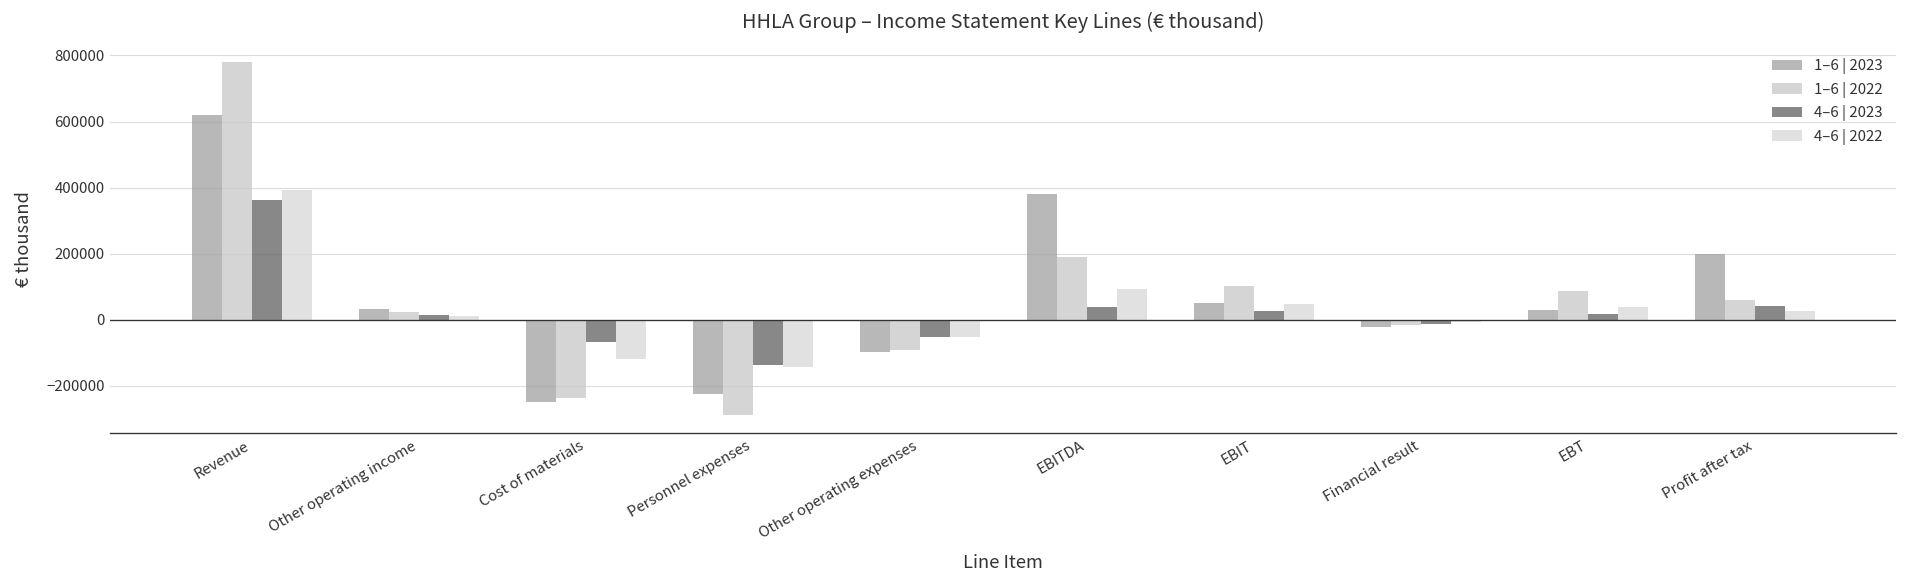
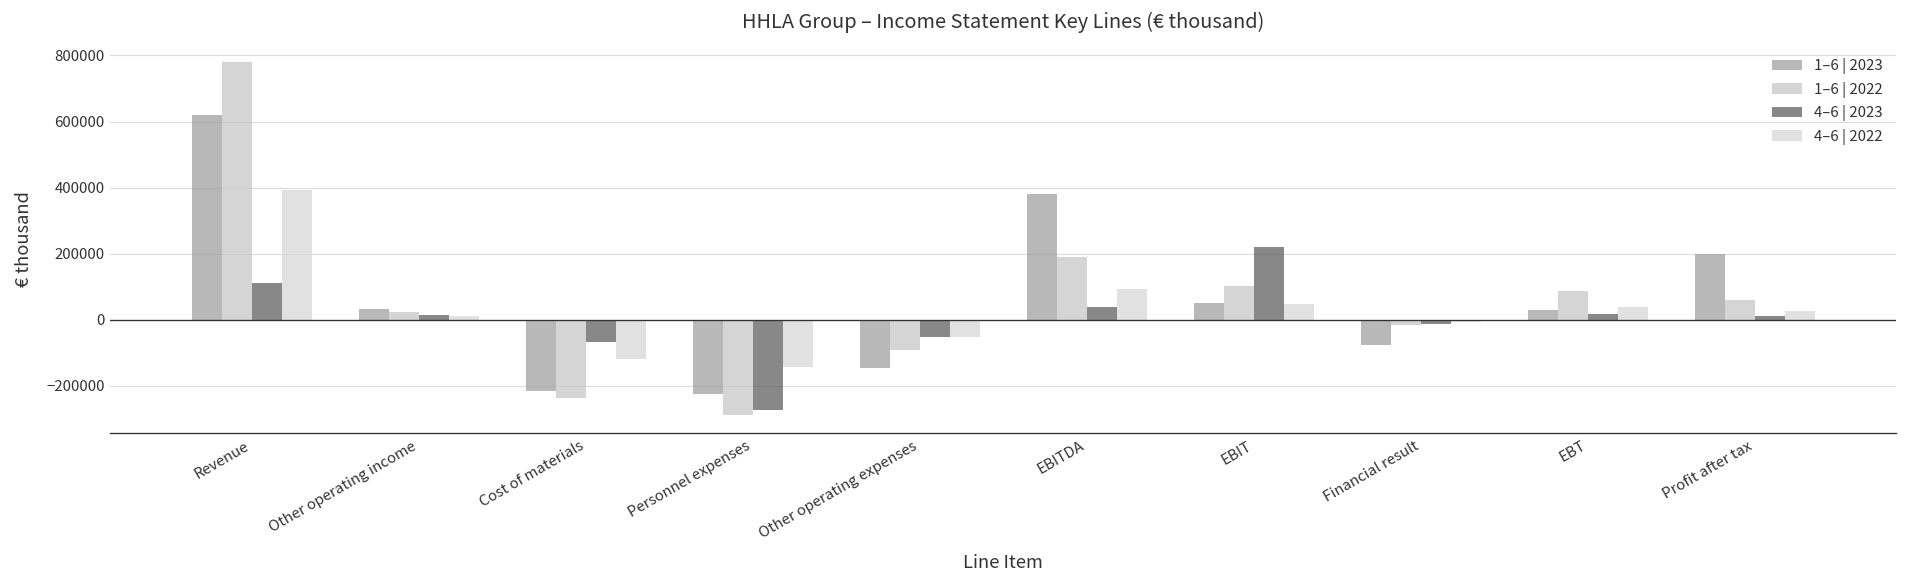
4–6 | 2023, Revenue: 360000 -> 110000
1–6 | 2023, Cost of materials: -250000 -> -220000
4–6 | 2023, Personnel expenses: -140000 -> -270000
1–6 | 2023, Other operating expenses: -100000 -> -150000
4–6 | 2023, EBIT: 30000 -> 220000
1–6 | 2023, Financial result: -20000 -> -80000
4–6 | 2023, Profit after tax: 40000 -> 10000
